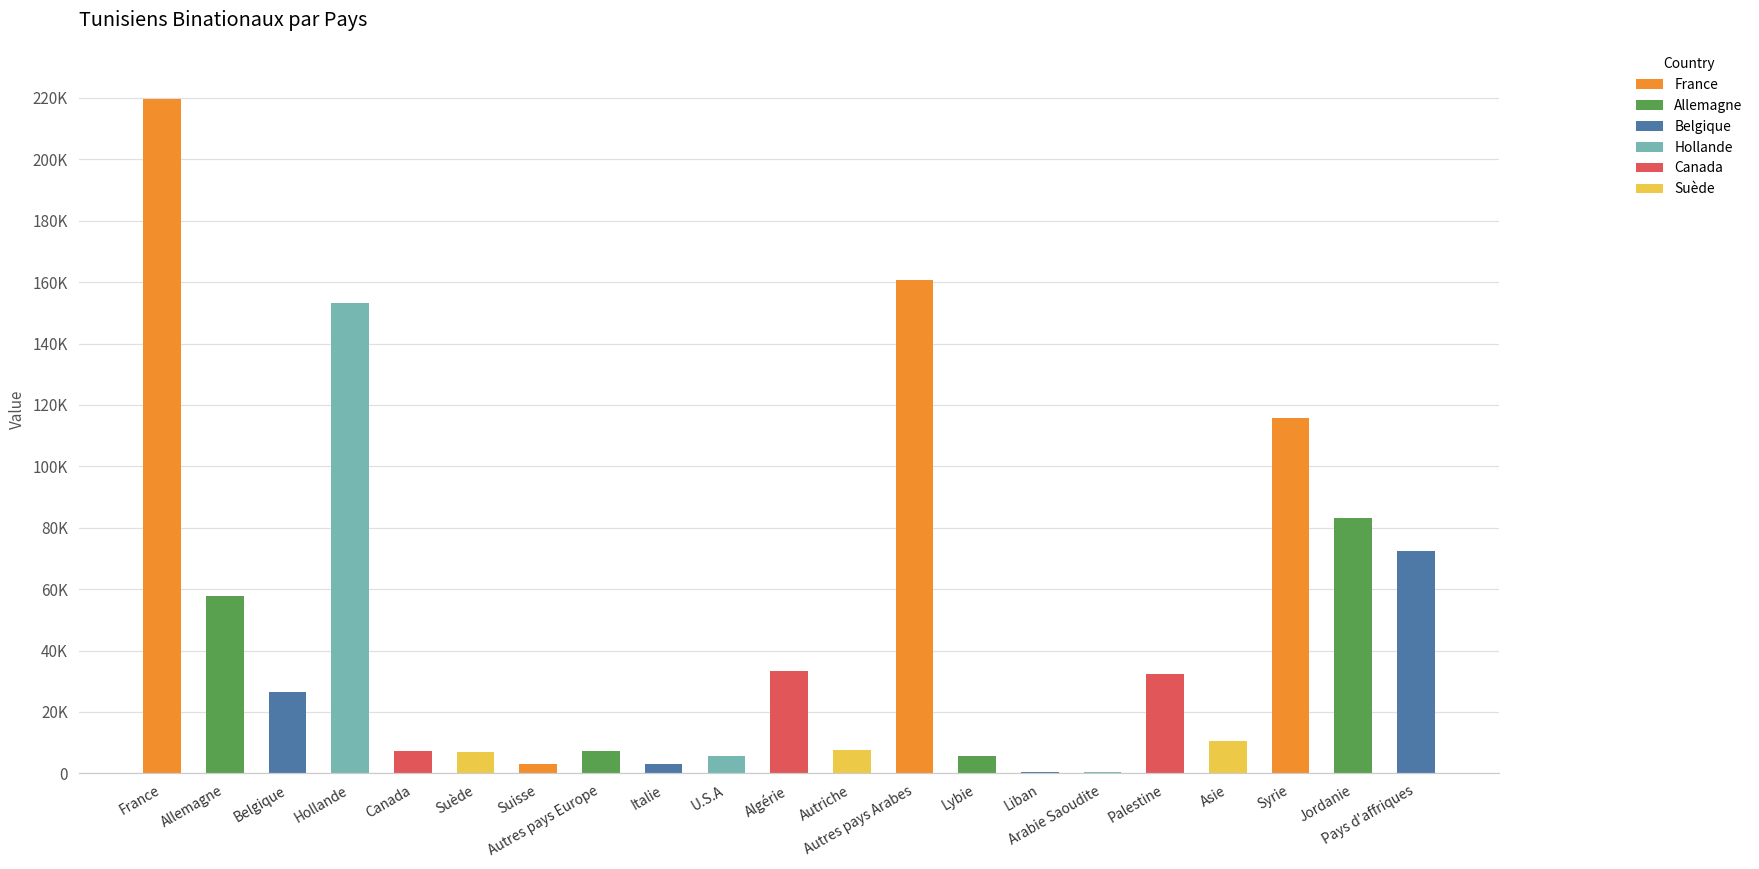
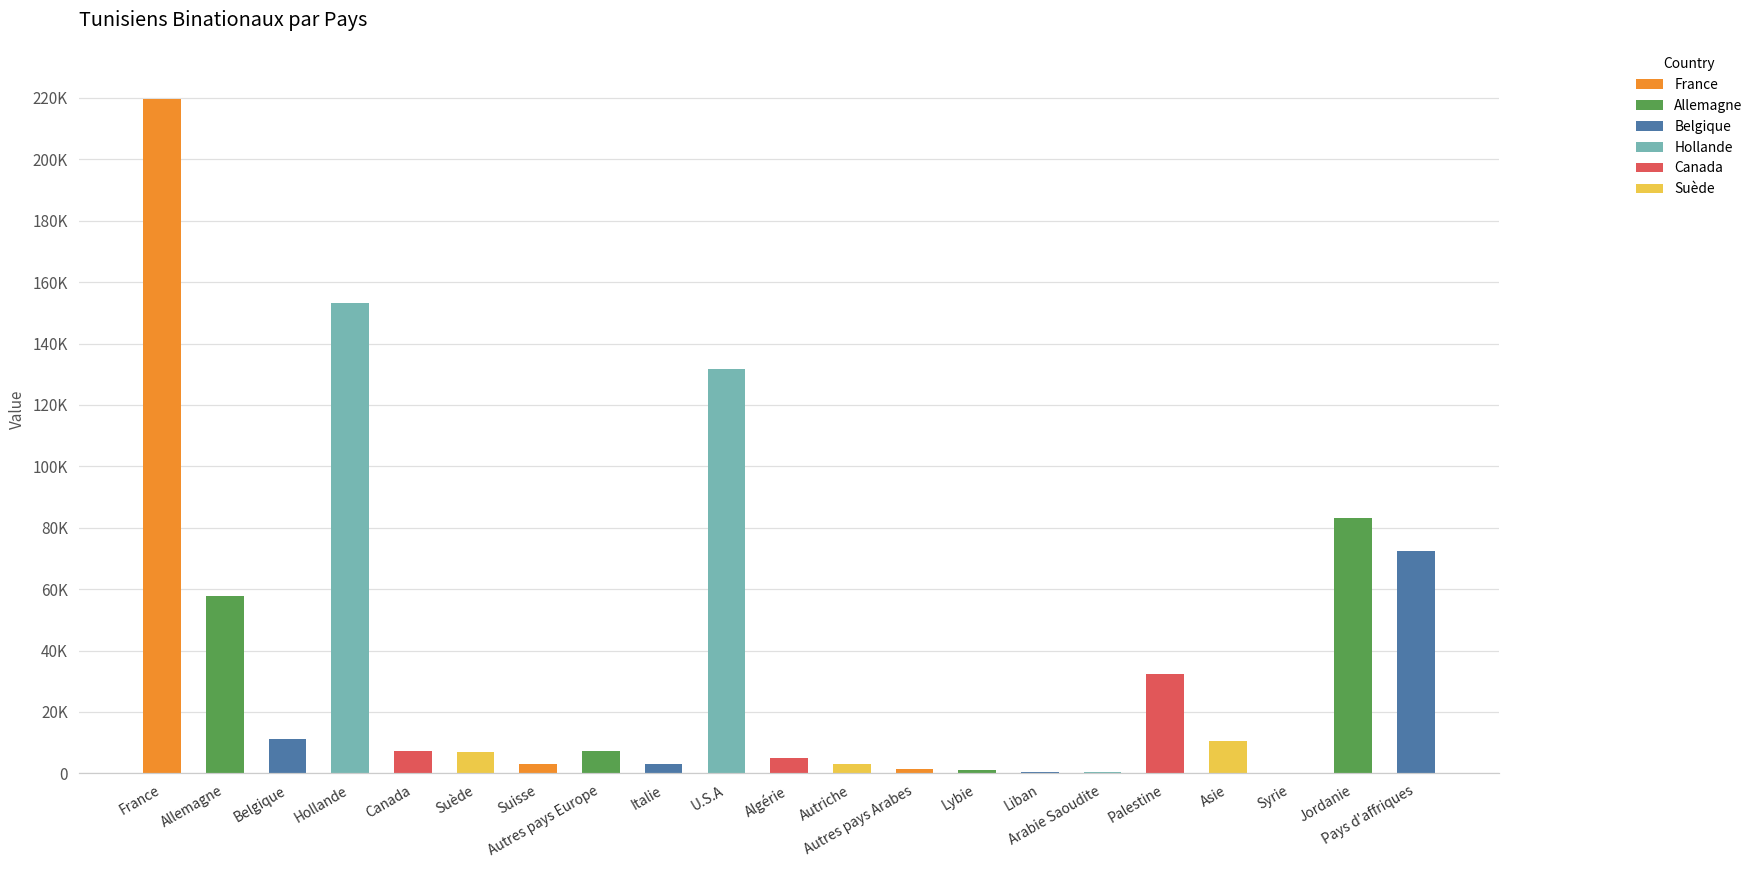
Belgique: 27000 -> 11000
U.S.A: 6000 -> 132000
Algérie: 33000 -> 5000
Autriche: 7000 -> 3000
Autres pays Arabes: 161000 -> 1000
Lybie: 6000 -> 1000
Syrie: 116000 -> 0
